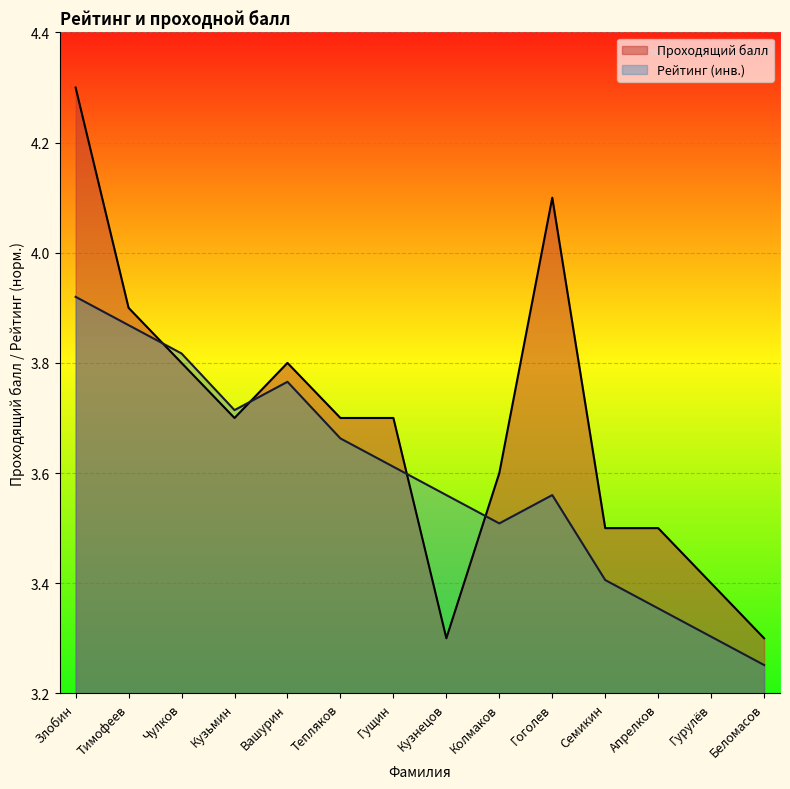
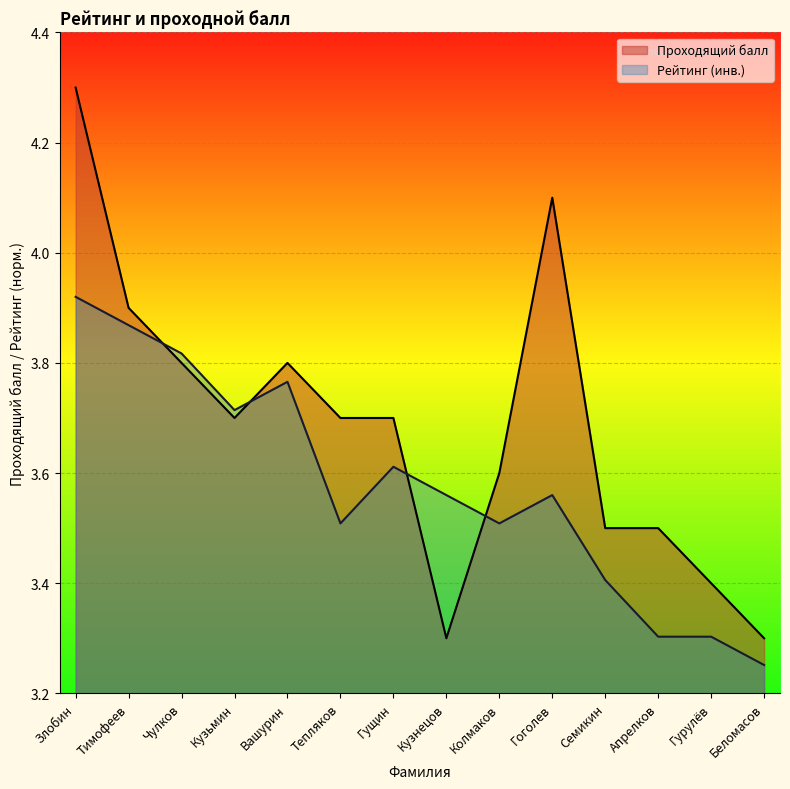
Рейтинг (инв.), Тепляков: 3.66 -> 3.51
Рейтинг (инв.), Апрелков: 3.35 -> 3.30
